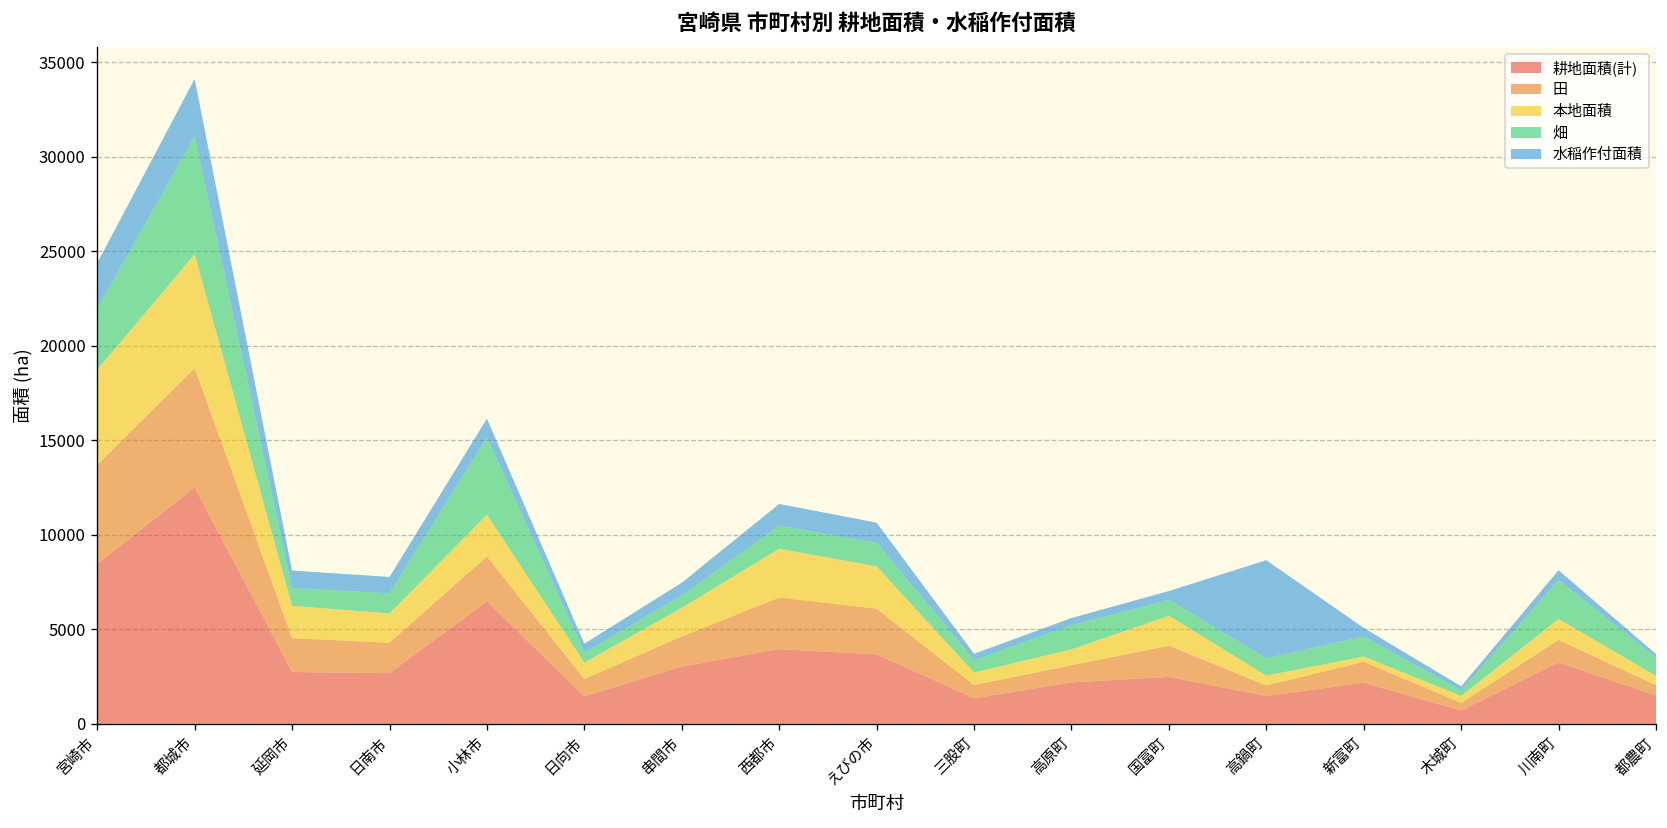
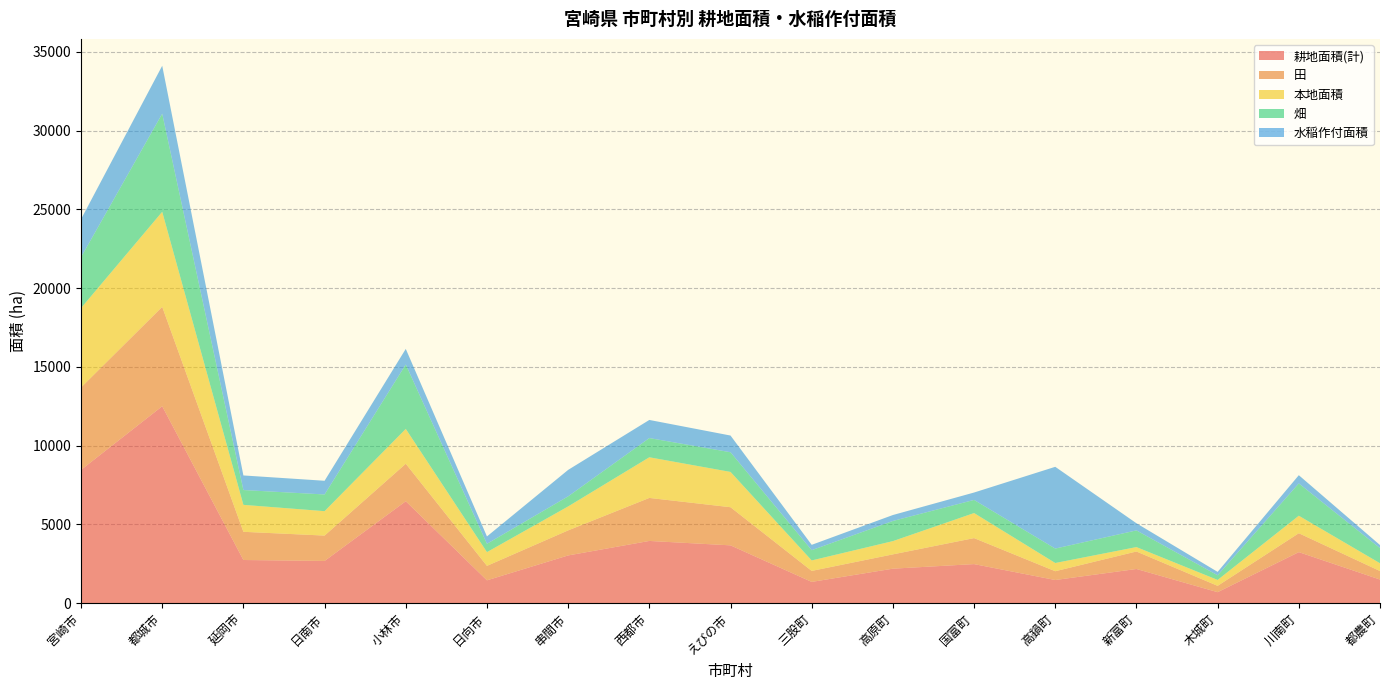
水稲作付面積, 串間市: 700 -> 1700
